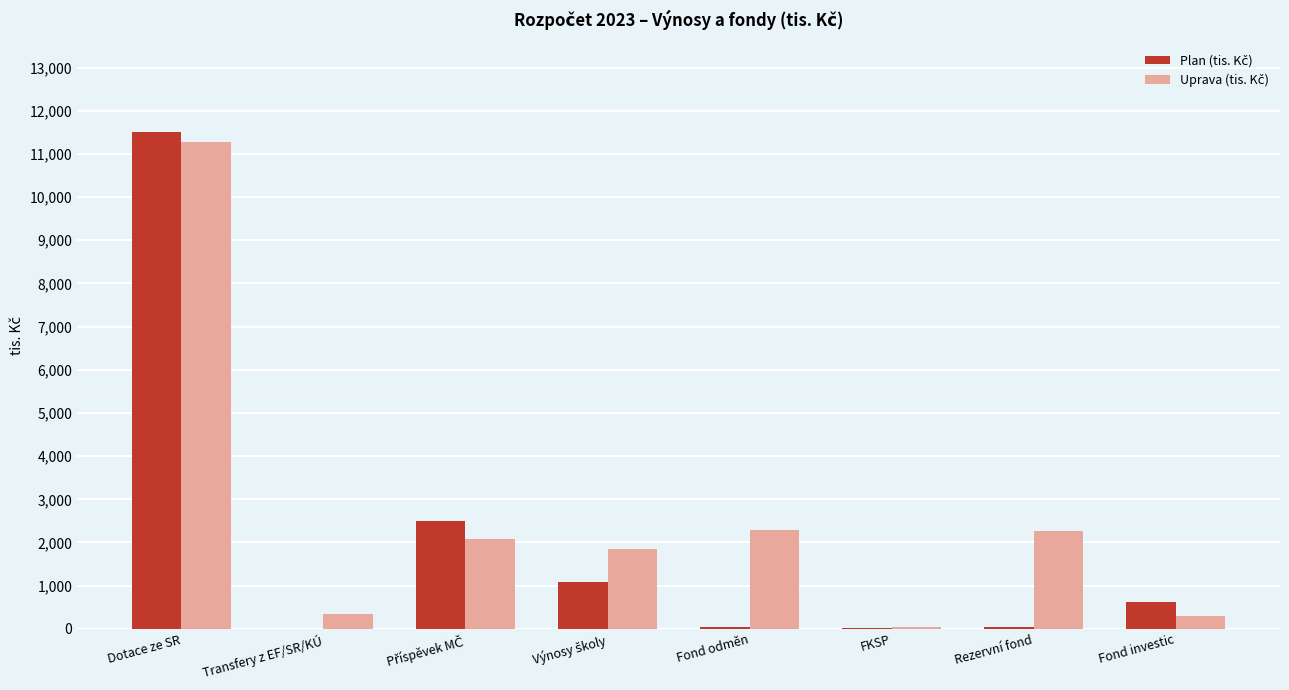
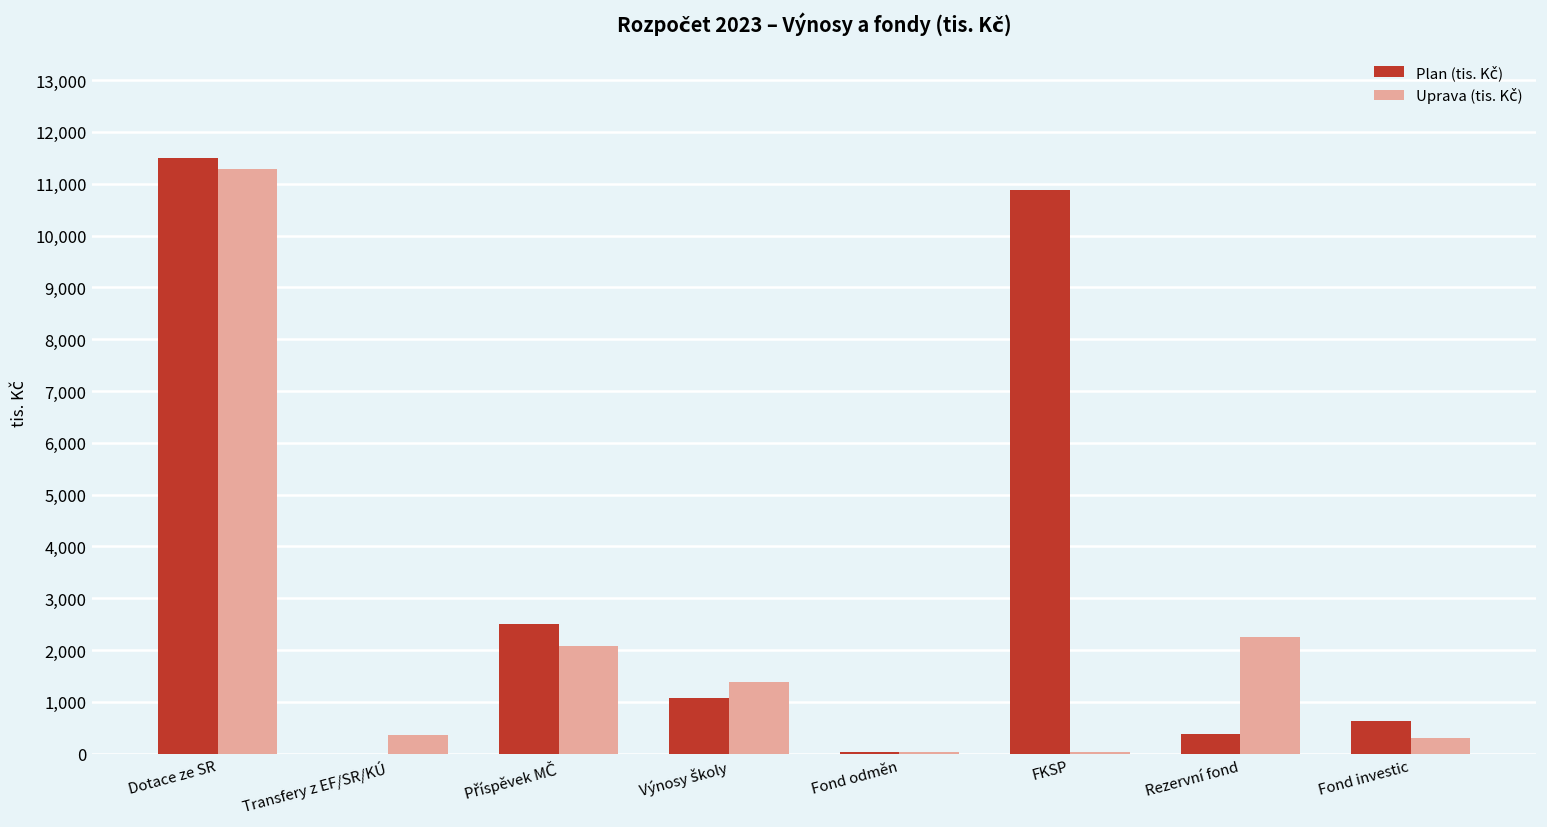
Uprava (tis. Kč), Výnosy školy: 1,900 -> 1,400
Uprava (tis. Kč), Fond odměn: 2,300 -> 0
Plan (tis. Kč), FKSP: 0 -> 10,900
Plan (tis. Kč), Rezervní fond: 100 -> 400
